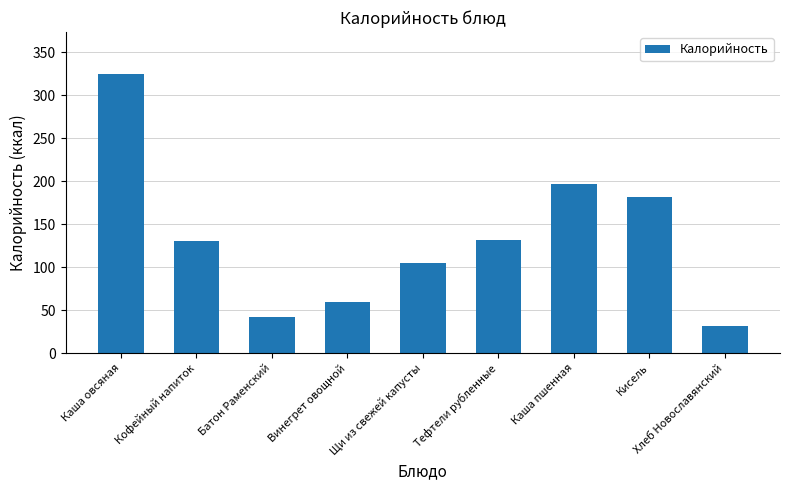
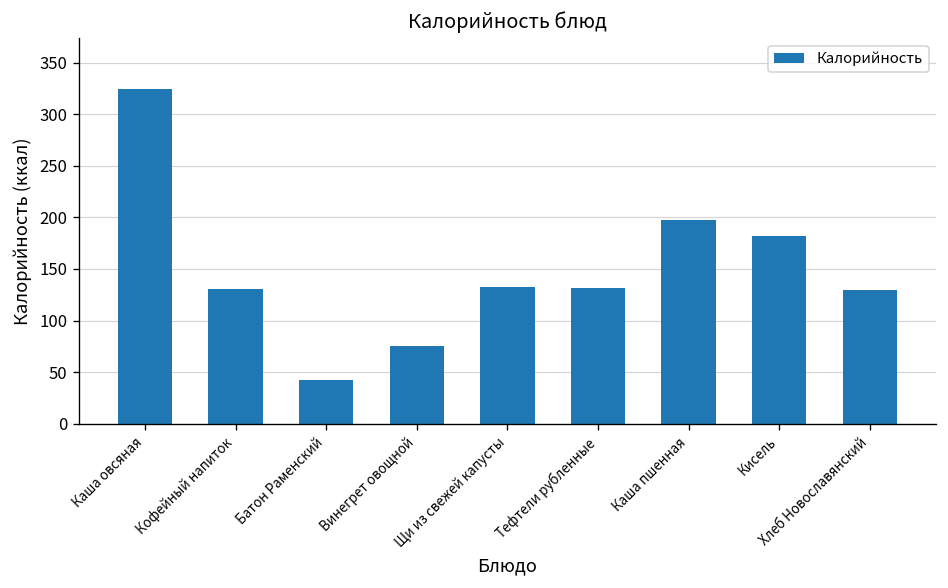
Винегрет овощной: 60 -> 80
Щи из свежей капусты: 110 -> 130
Хлеб Новославянский: 30 -> 130
